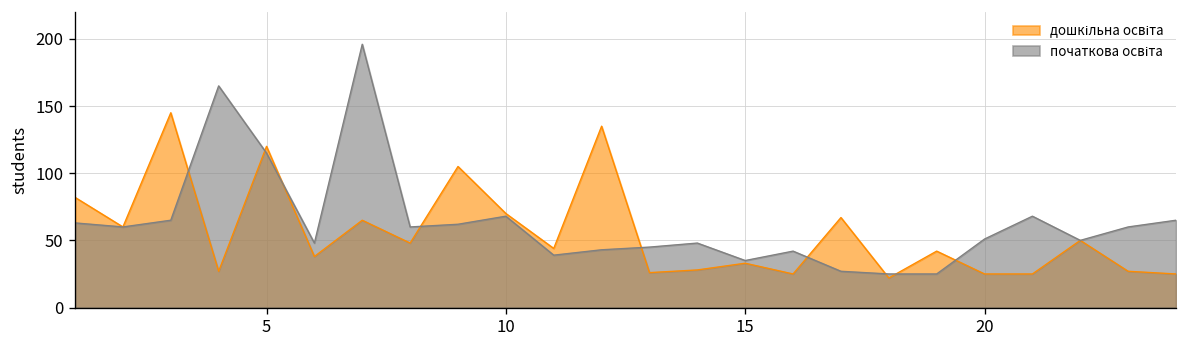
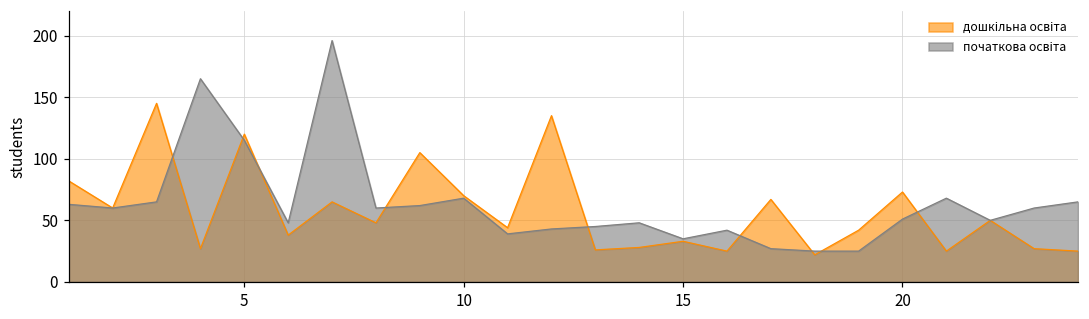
дошкільна освіта, 20: 25 -> 73
